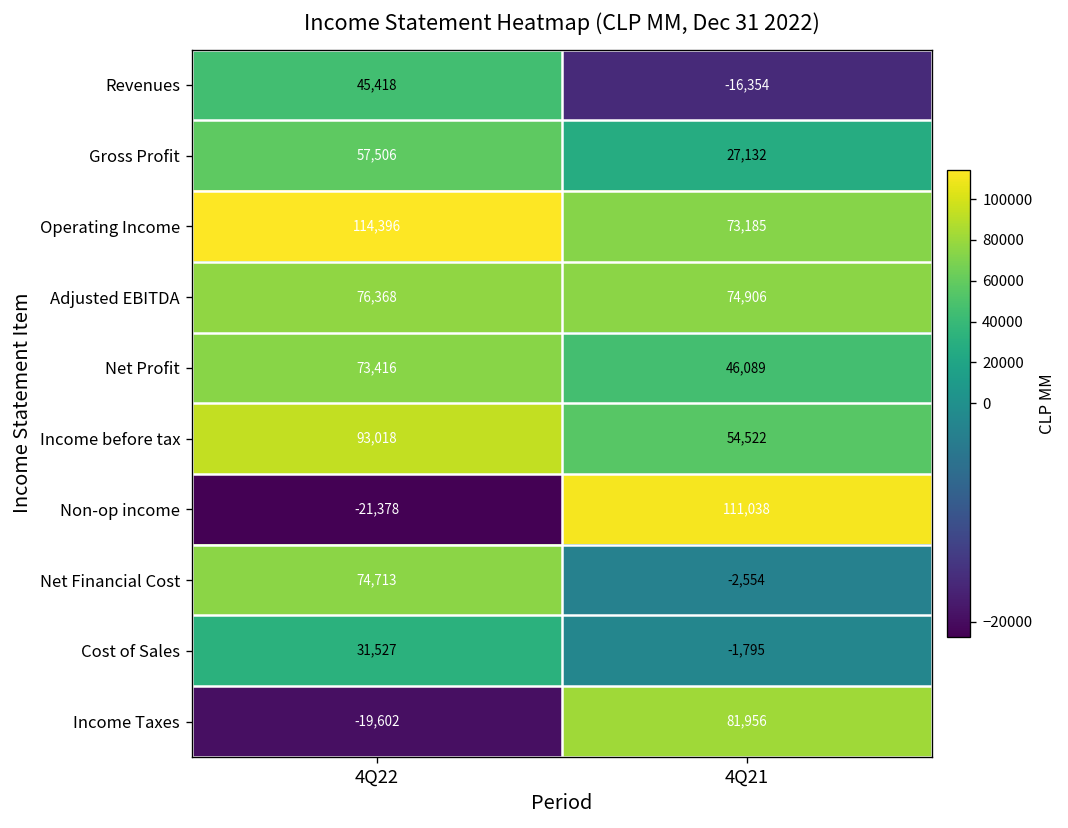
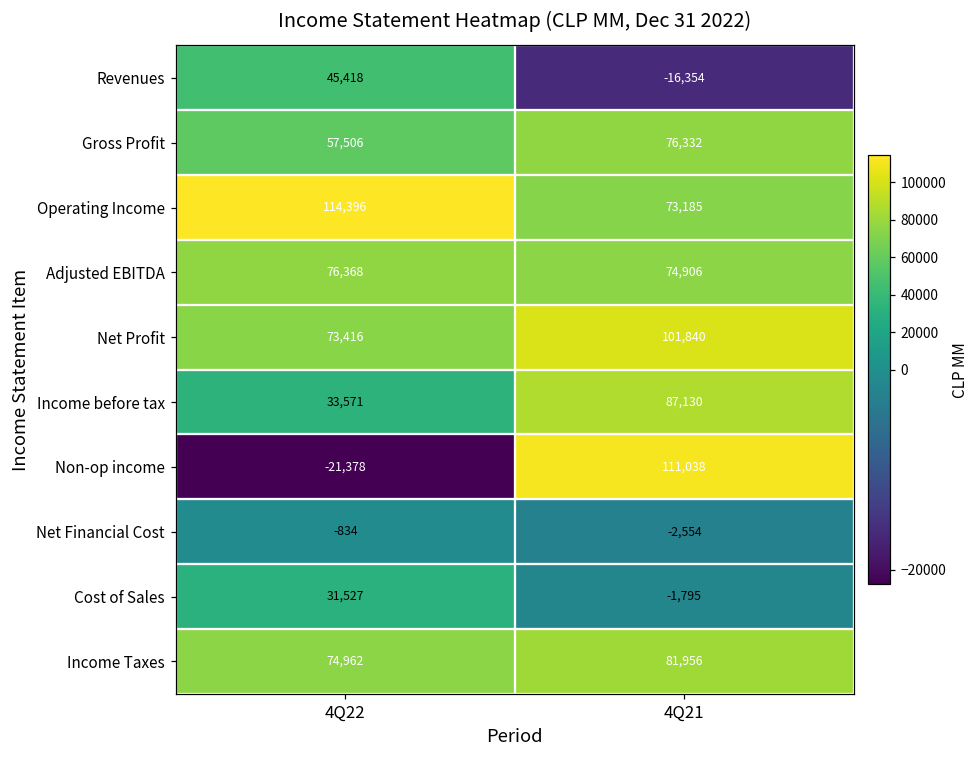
Gross Profit, 4Q21: 27,132 -> 76,332
Net Profit, 4Q21: 46,089 -> 101,840
Income before tax, 4Q22: 93,018 -> 33,571
Income before tax, 4Q21: 54,522 -> 87,130
Net Financial Cost, 4Q22: 74,713 -> -834
Income Taxes, 4Q22: -19,602 -> 74,962
